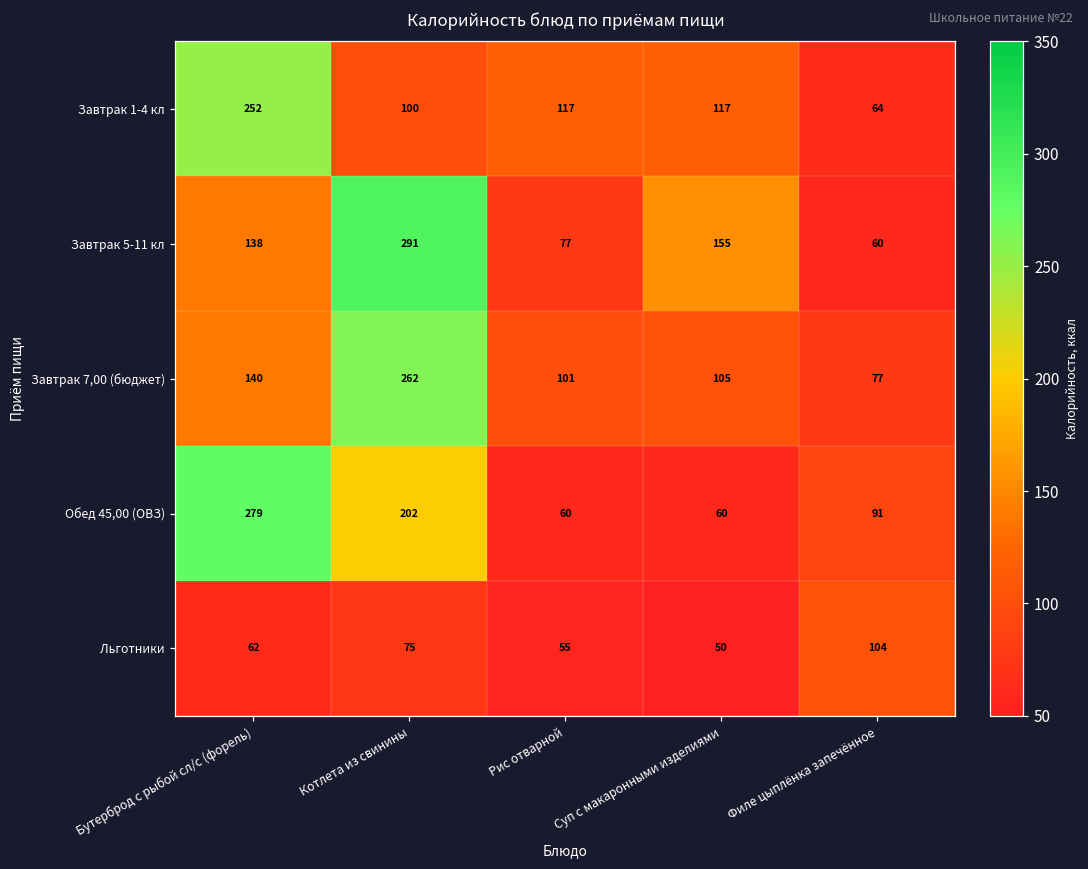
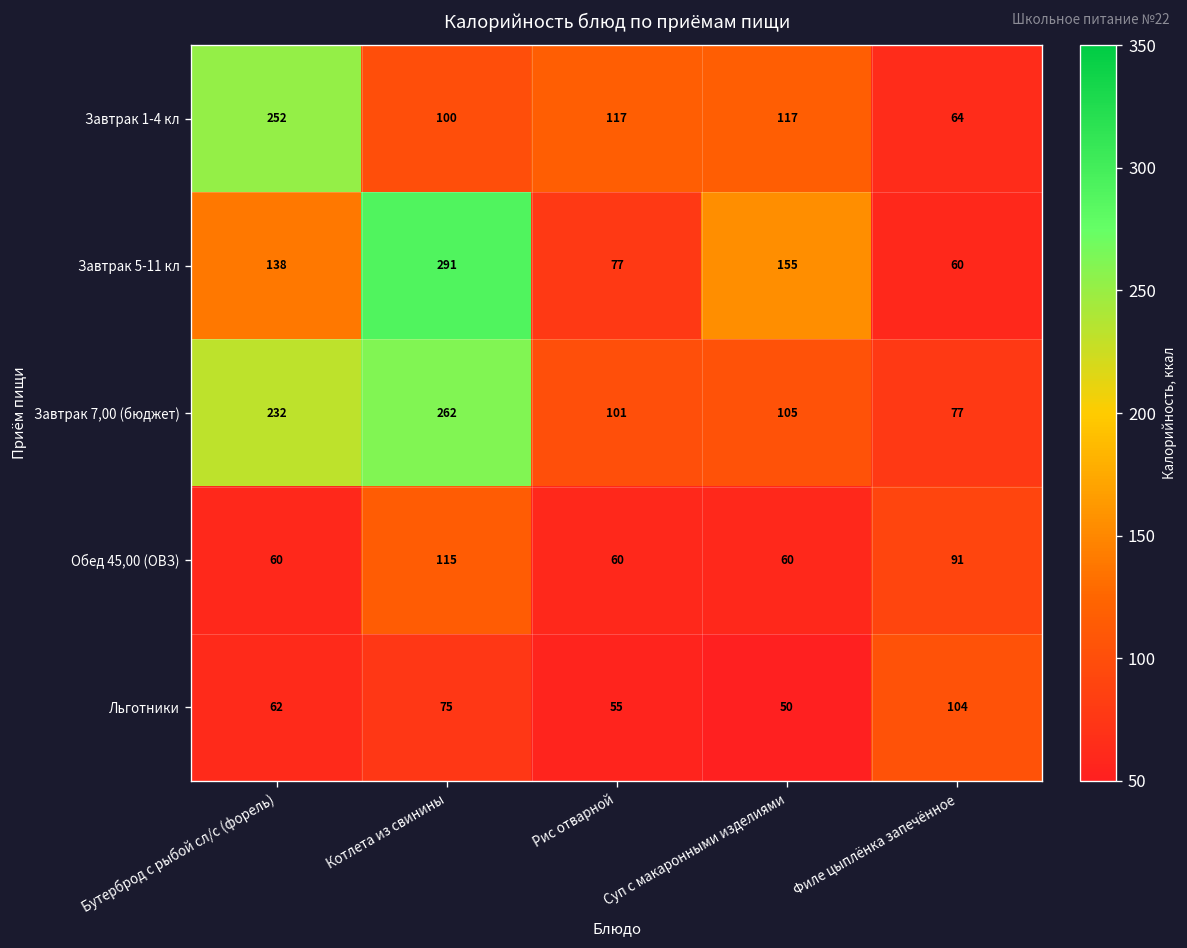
Завтрак 7,00 (бюджет), Бутерброд с рыбой сл/с (форель): 140 -> 232
Обед 45,00 (ОВЗ), Бутерброд с рыбой сл/с (форель): 279 -> 60
Обед 45,00 (ОВЗ), Котлета из свинины: 202 -> 115
